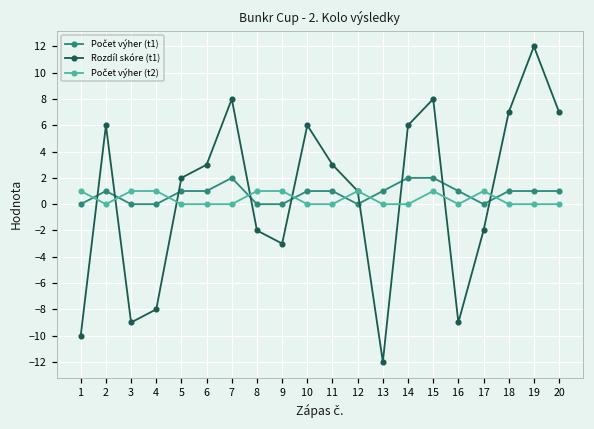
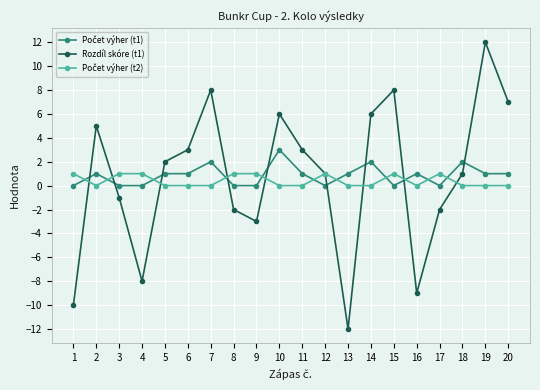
Rozdíl skóre (t1), 2: 6 -> 5
Rozdíl skóre (t1), 3: -9 -> -1
Počet výher (t1), 10: 1 -> 3
Počet výher (t1), 15: 2 -> 0
Počet výher (t1), 18: 1 -> 2
Rozdíl skóre (t1), 18: 7 -> 1
